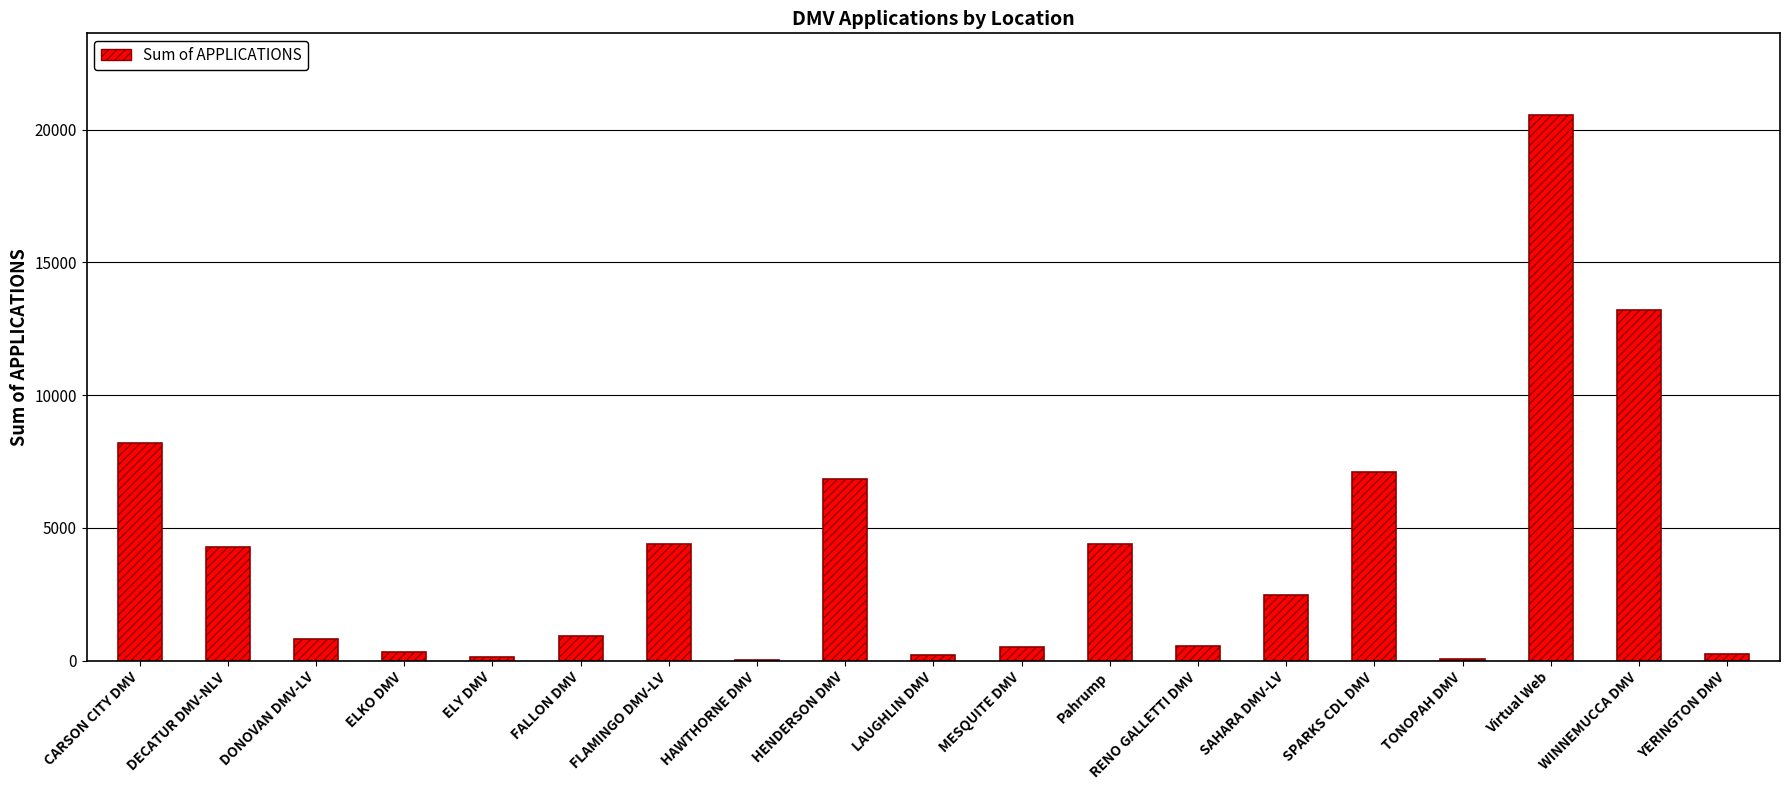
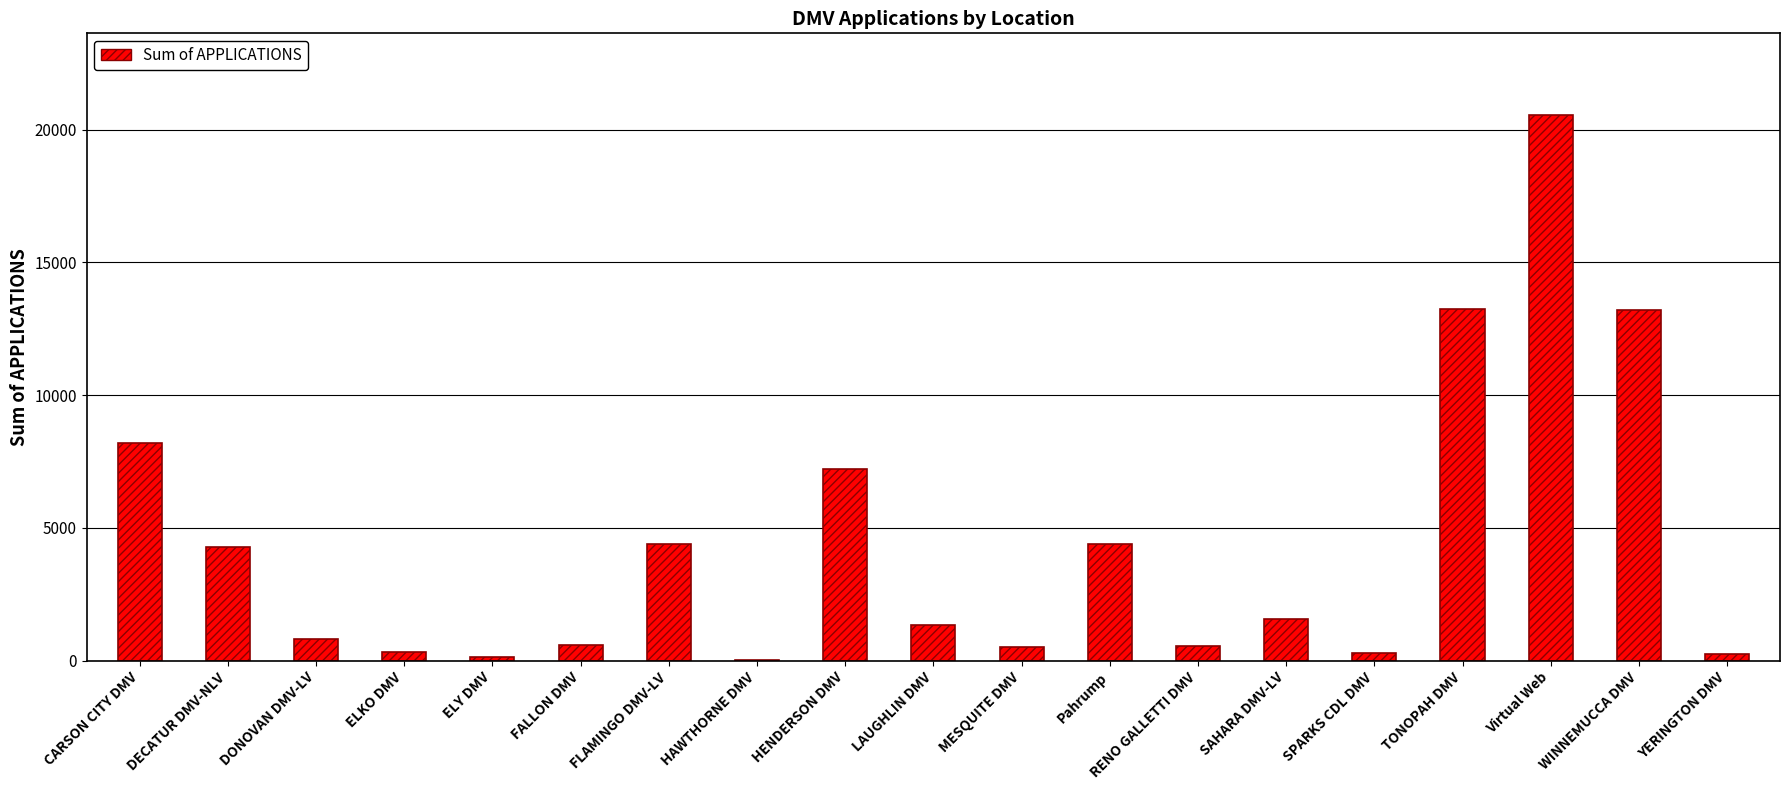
FALLON DMV: 900 -> 600
HENDERSON DMV: 6800 -> 7200
LAUGHLIN DMV: 200 -> 1400
SAHARA DMV-LV: 2500 -> 1600
SPARKS CDL DMV: 7100 -> 300
TONOPAH DMV: 100 -> 13200
